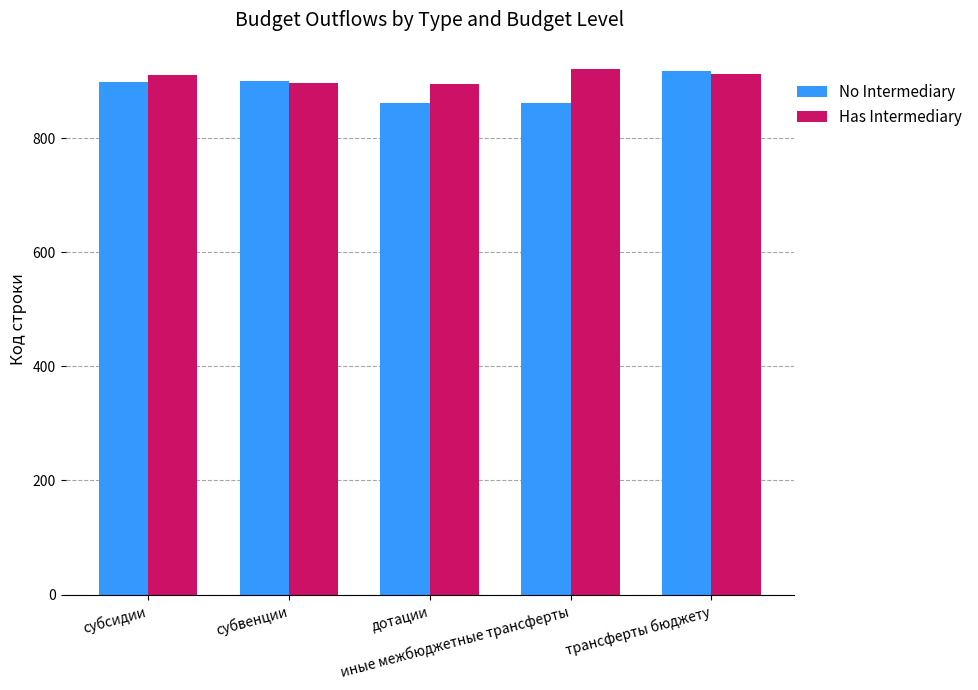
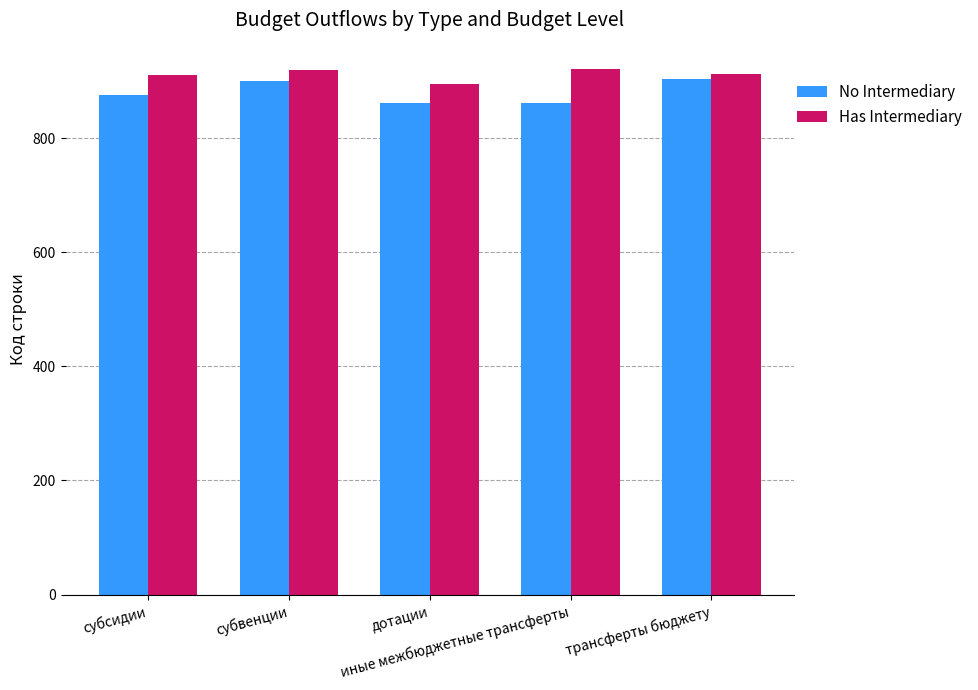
No Intermediary, субсидии: 900 -> 880
Has Intermediary, субвенции: 900 -> 920
No Intermediary, трансферты бюджету: 920 -> 900
